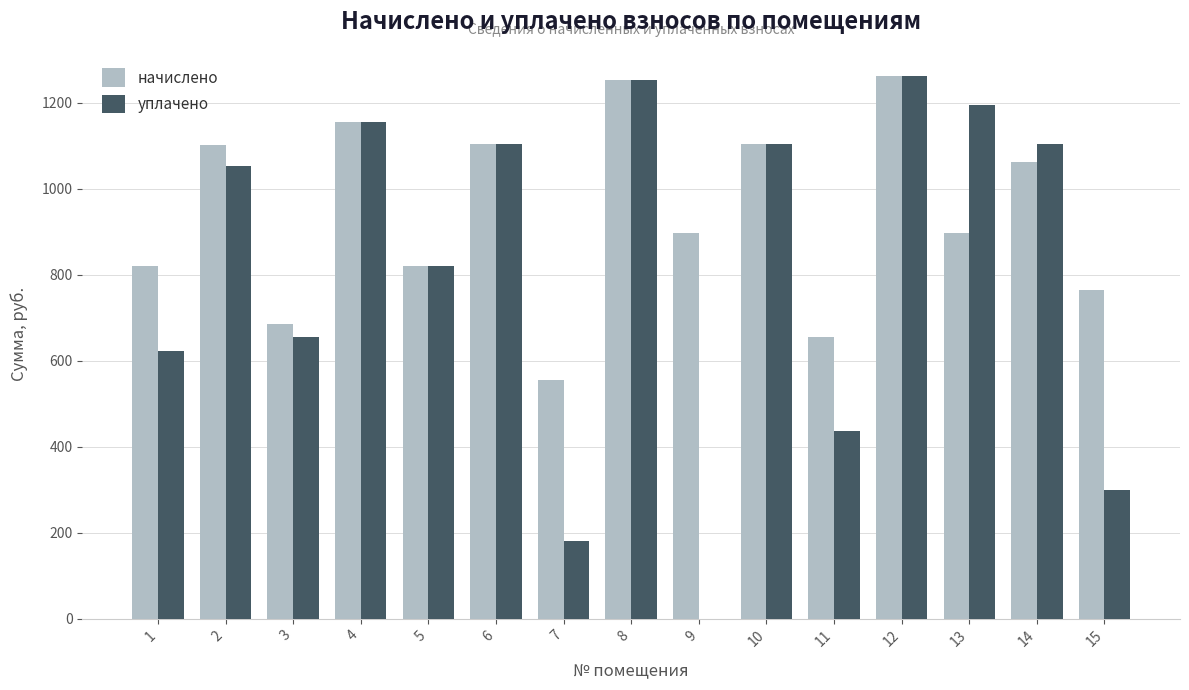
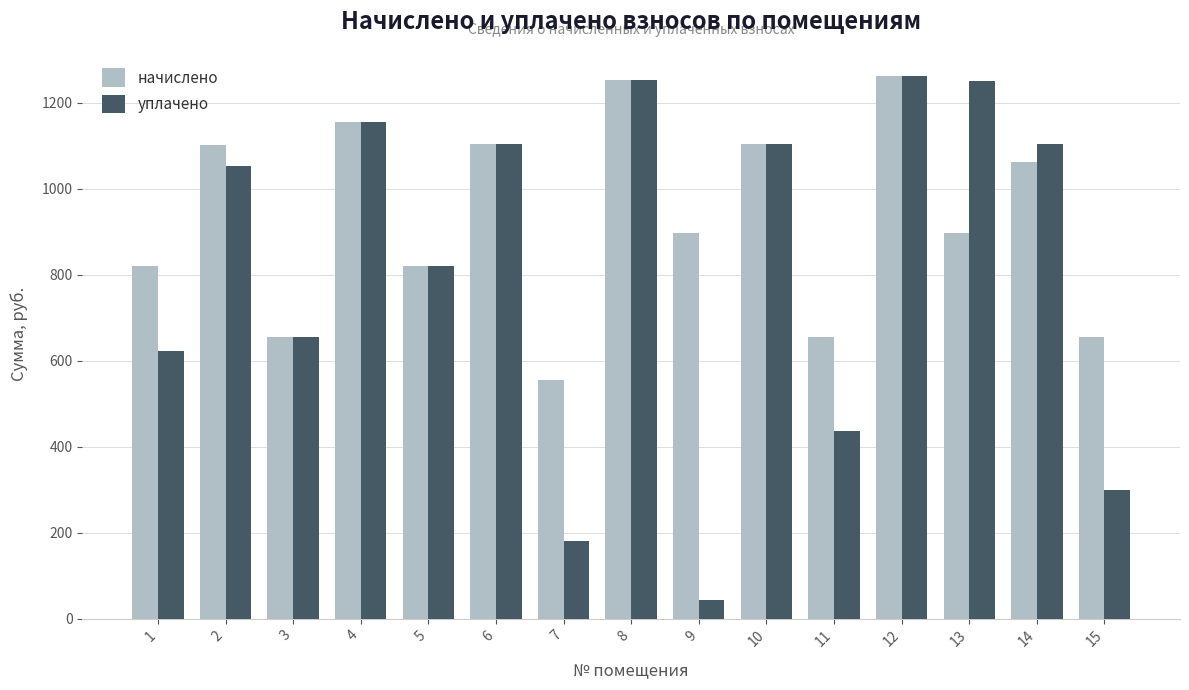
начислено, 3: 690 -> 650
уплачено, 9: 0 -> 40
уплачено, 13: 1200 -> 1250
начислено, 15: 760 -> 650
